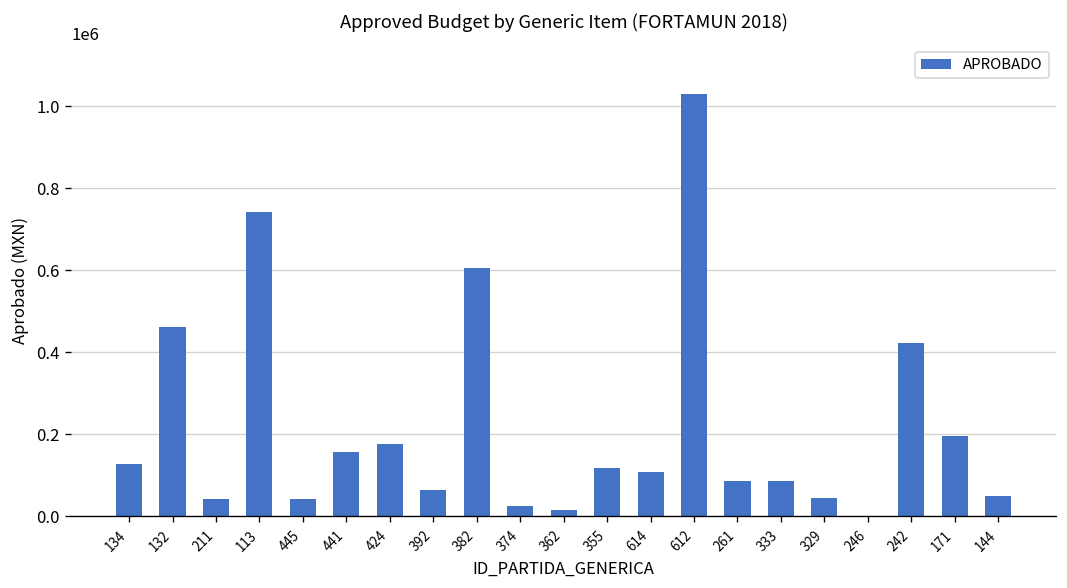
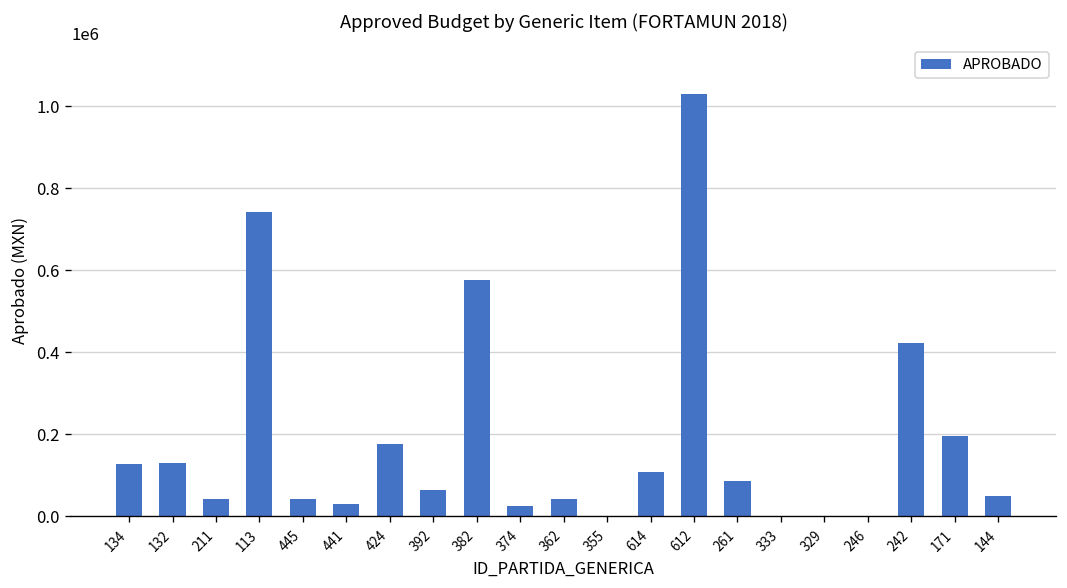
132: 460000 -> 130000
441: 160000 -> 30000
382: 600000 -> 580000
362: 10000 -> 40000
355: 120000 -> 0
333: 90000 -> 0
329: 50000 -> 0
